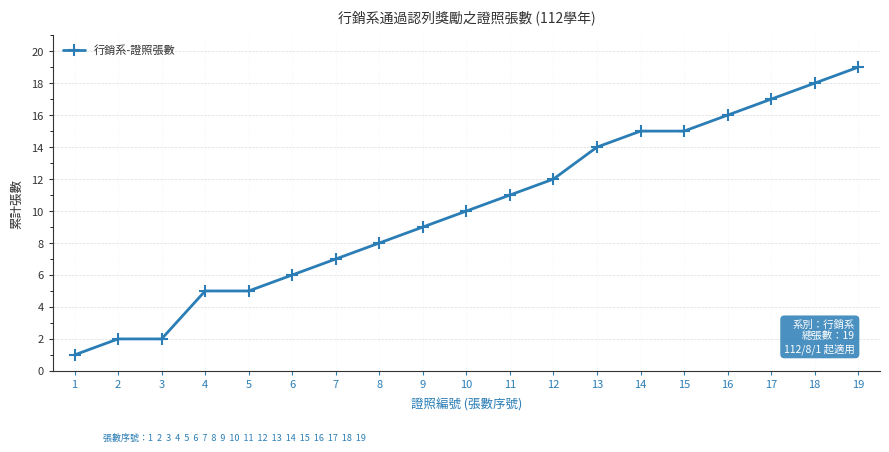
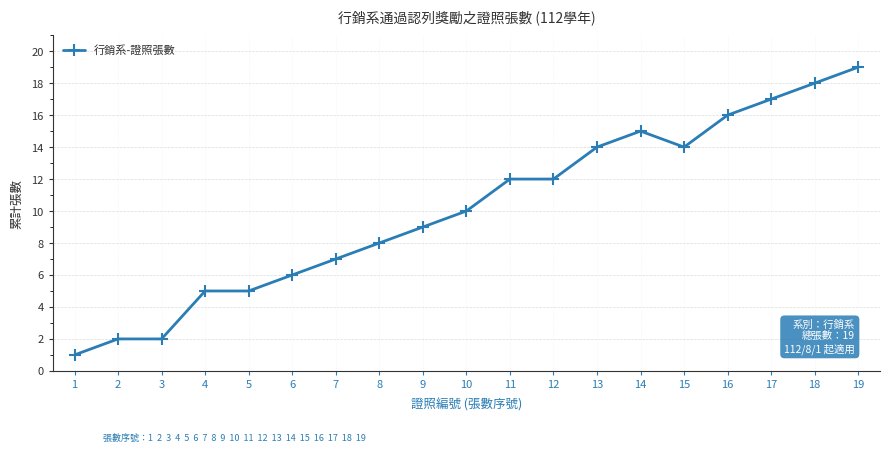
11: 11 -> 12
15: 15 -> 14
